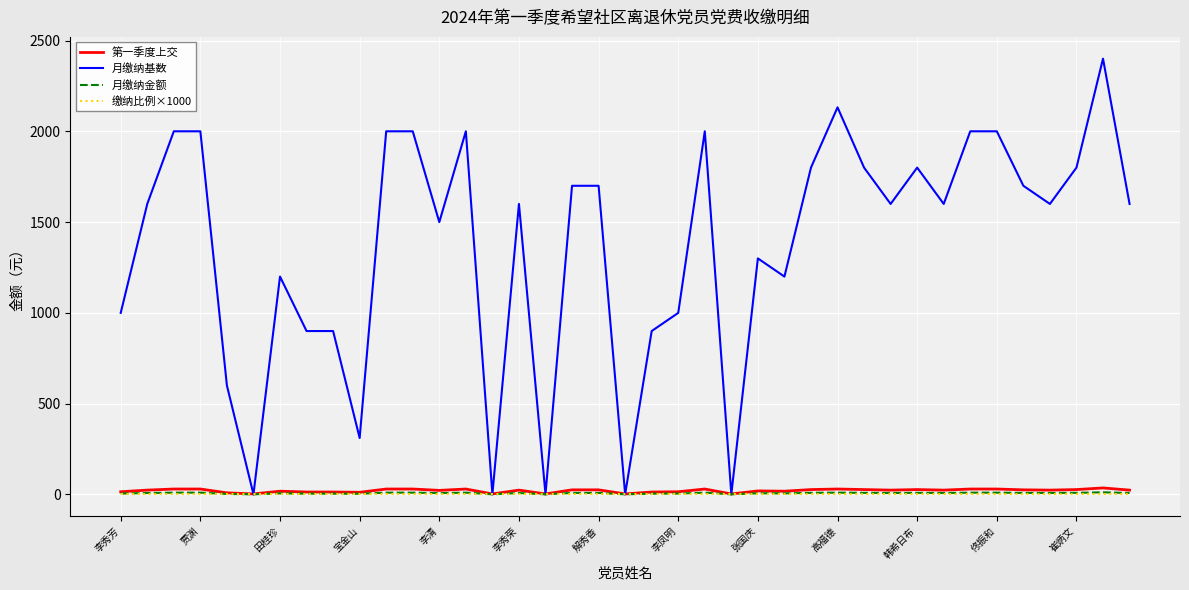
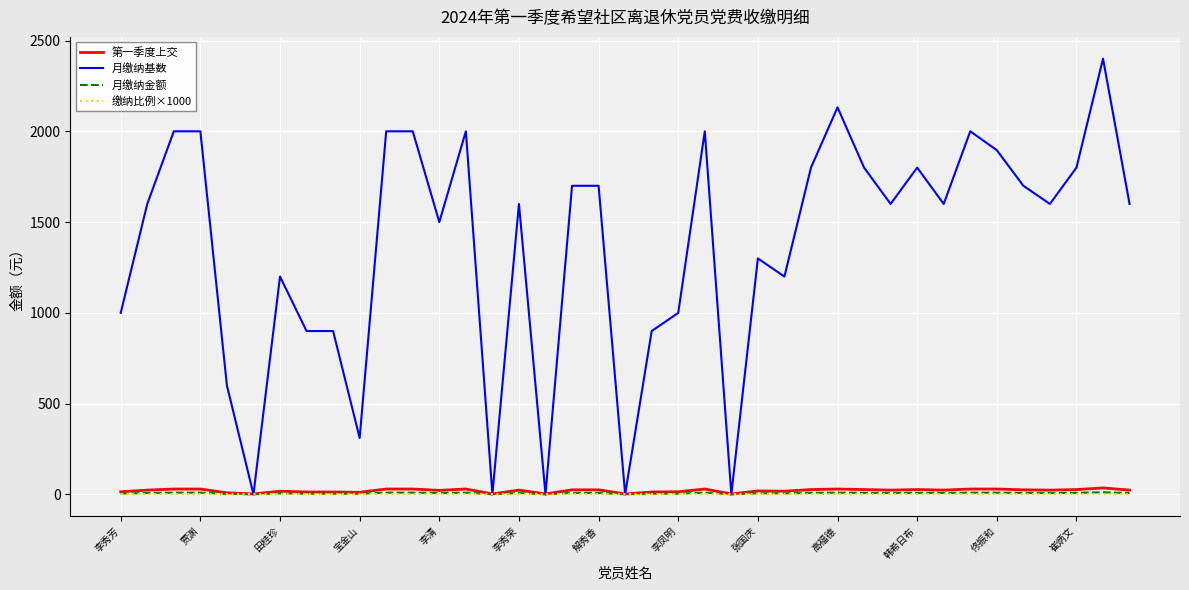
月缴纳基数, 佟振和: 2000 -> 1900
